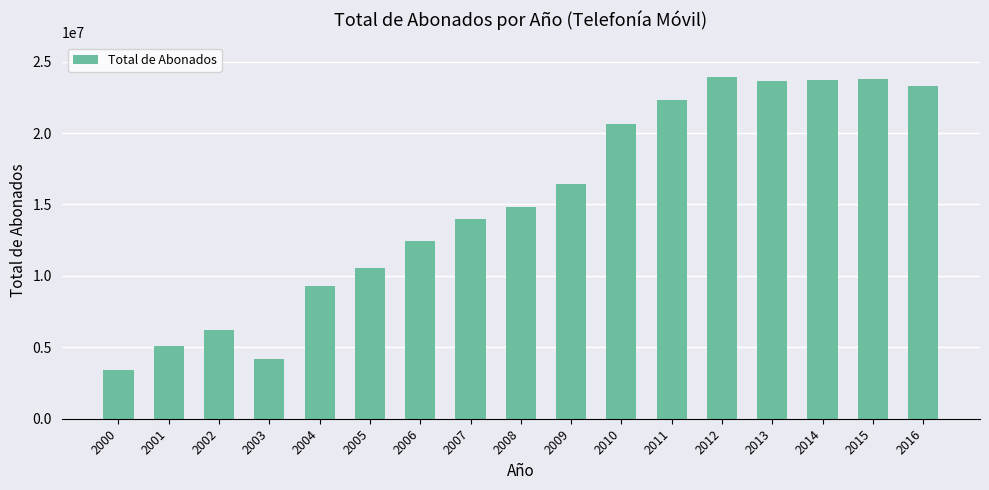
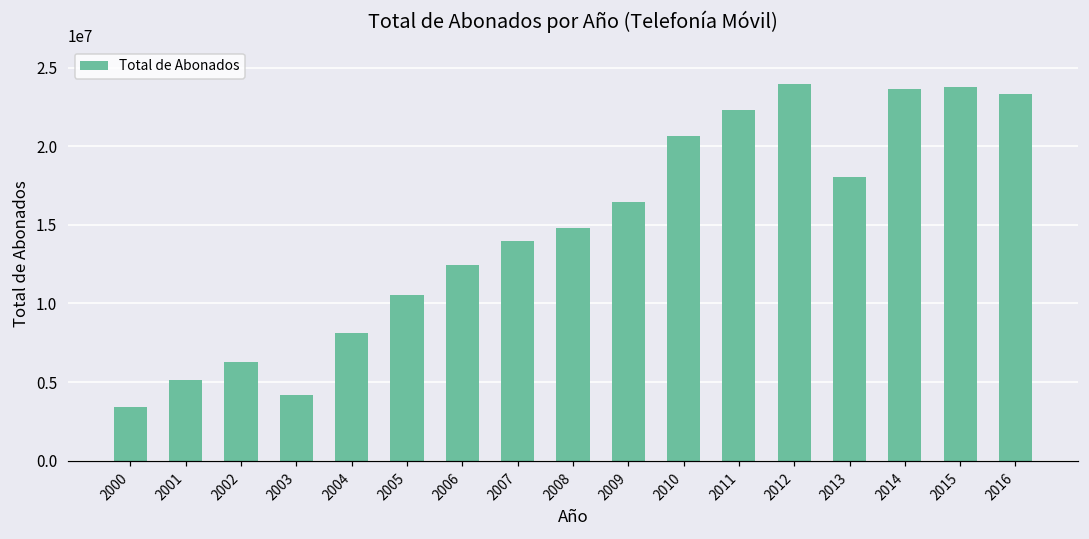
2004: 9300000 -> 8100000
2013: 23700000 -> 18000000
